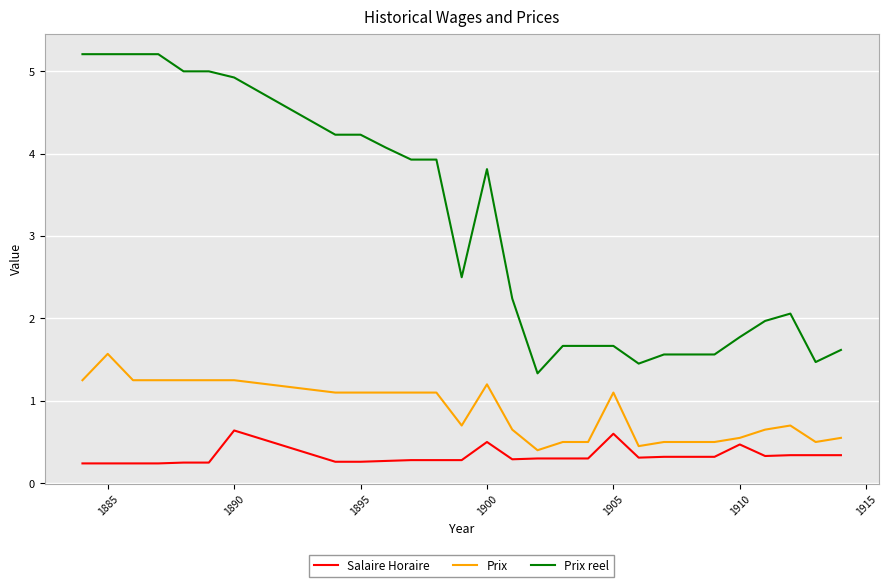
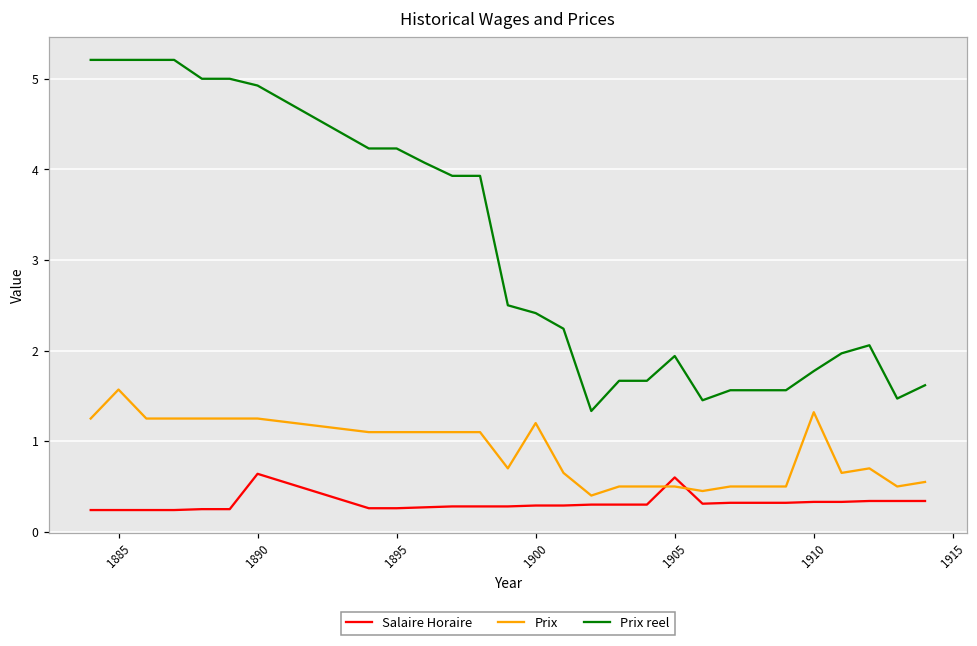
Salaire Horaire, 1900: 0.5 -> 0.3
Prix reel, 1900: 3.8 -> 2.4
Prix, 1905: 1.1 -> 0.5
Prix reel, 1905: 1.7 -> 1.9
Salaire Horaire, 1910: 0.5 -> 0.3
Prix, 1910: 0.6 -> 1.3
